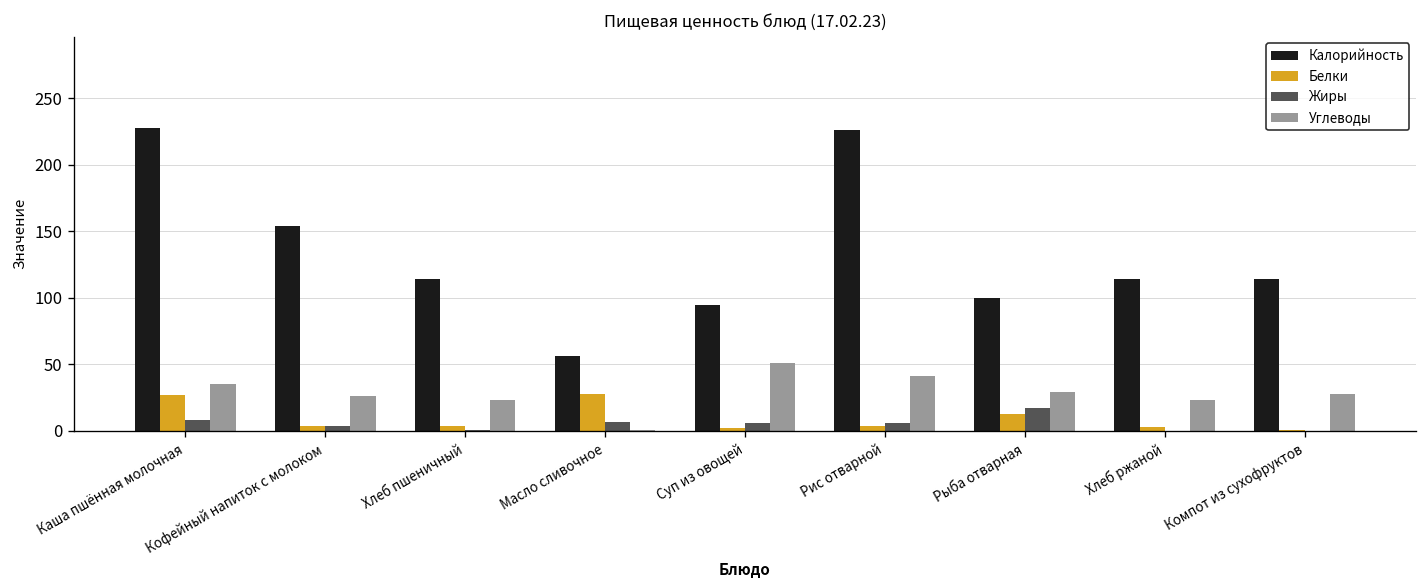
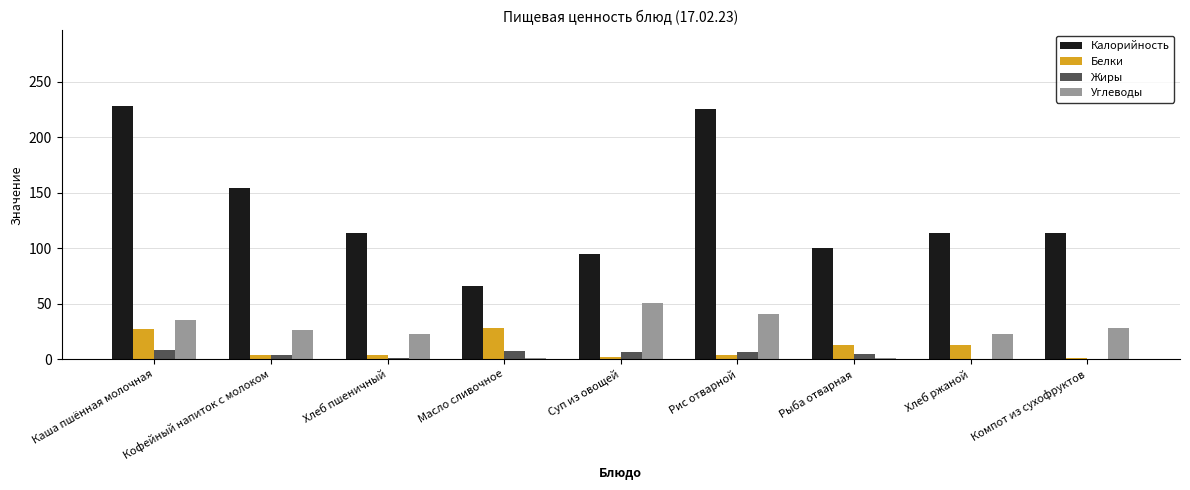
Калорийность, Масло сливочное: 56 -> 66
Жиры, Рыба отварная: 17 -> 5
Углеводы, Рыба отварная: 29 -> 1
Белки, Хлеб ржаной: 3 -> 13
